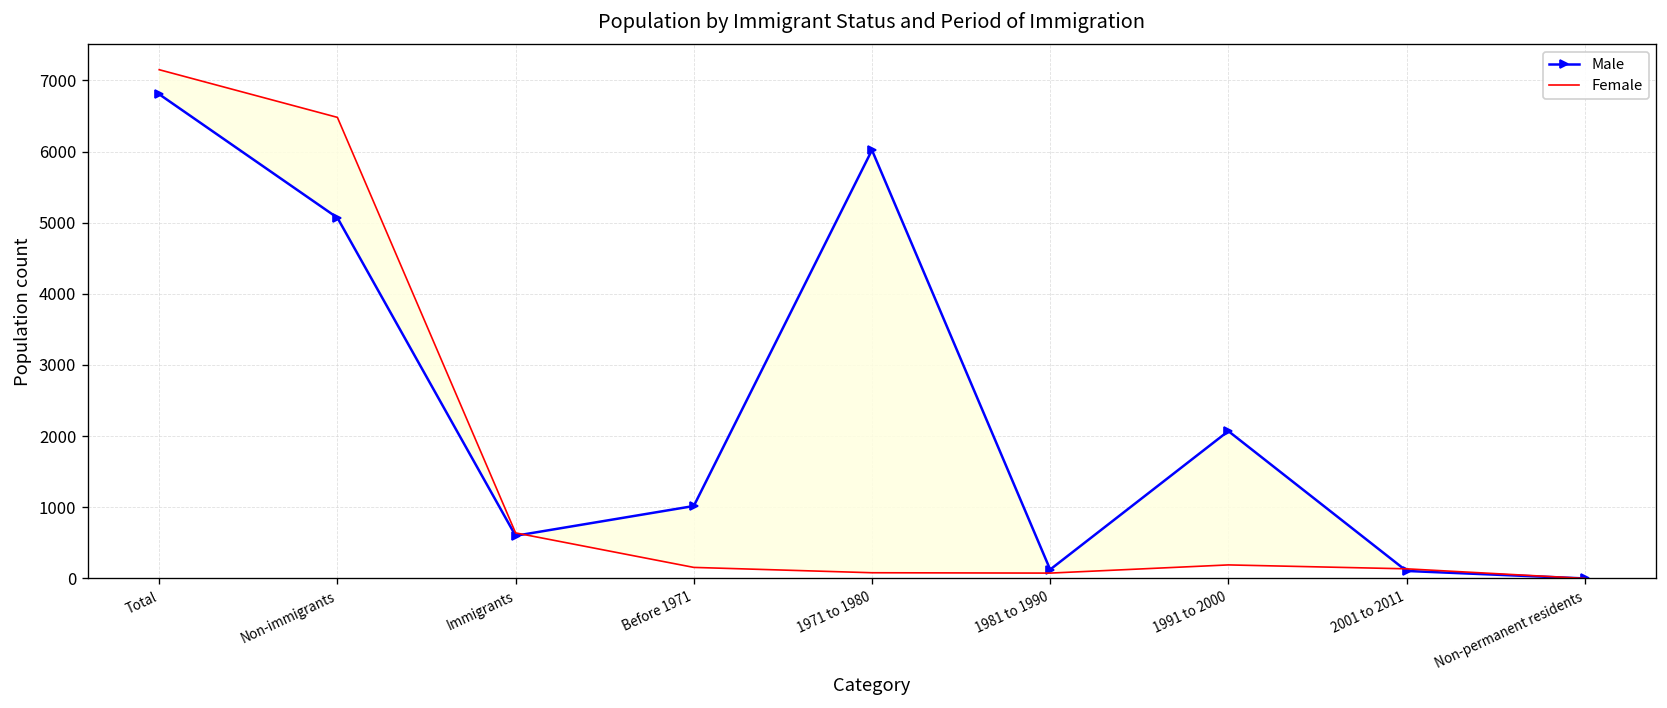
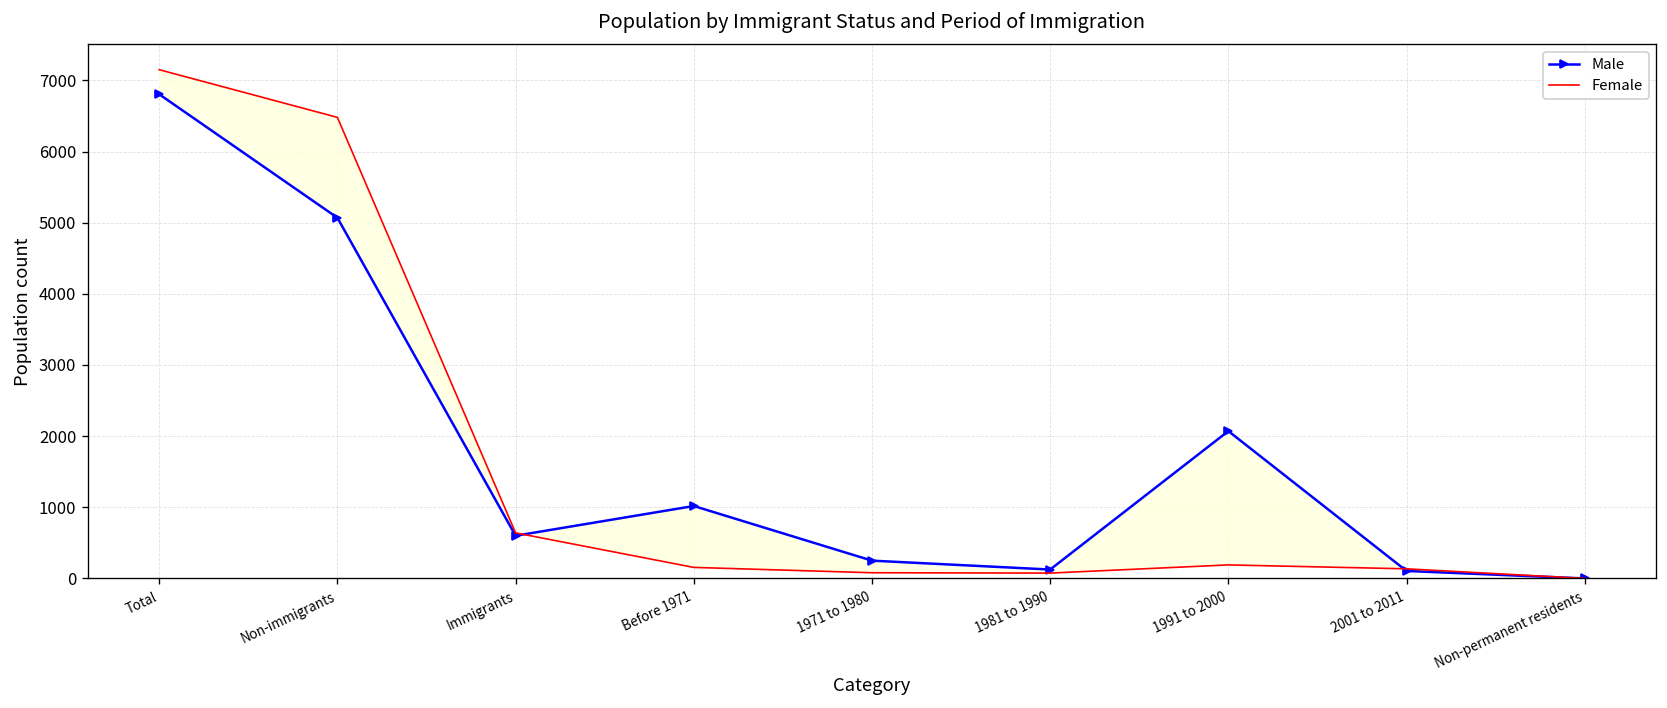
Male, 1971 to 1980: 6000 -> 300
